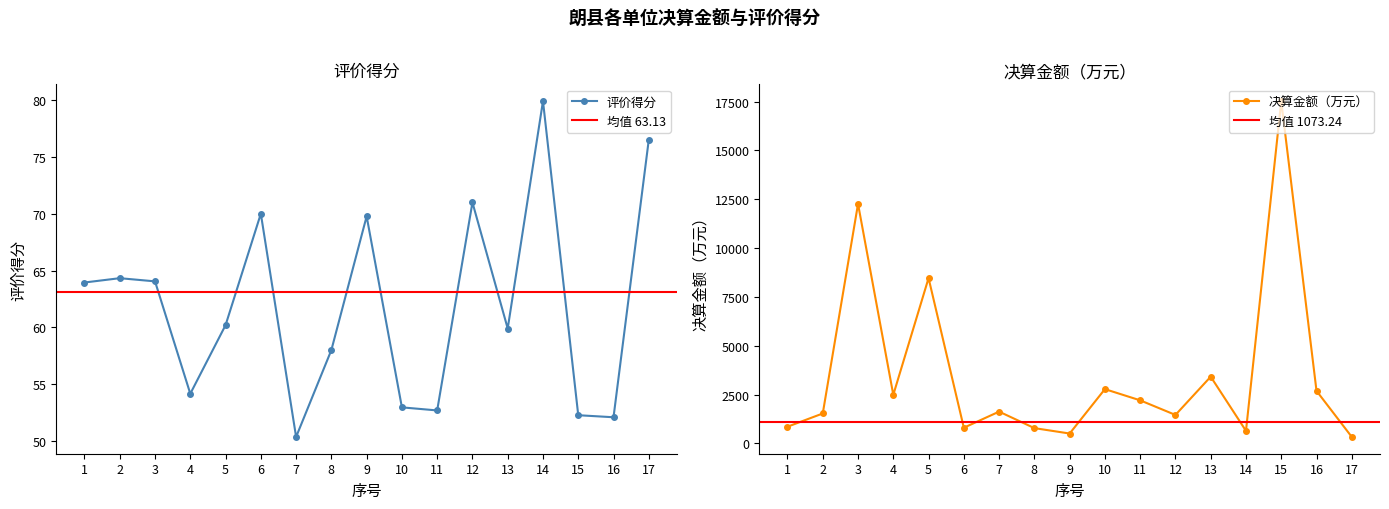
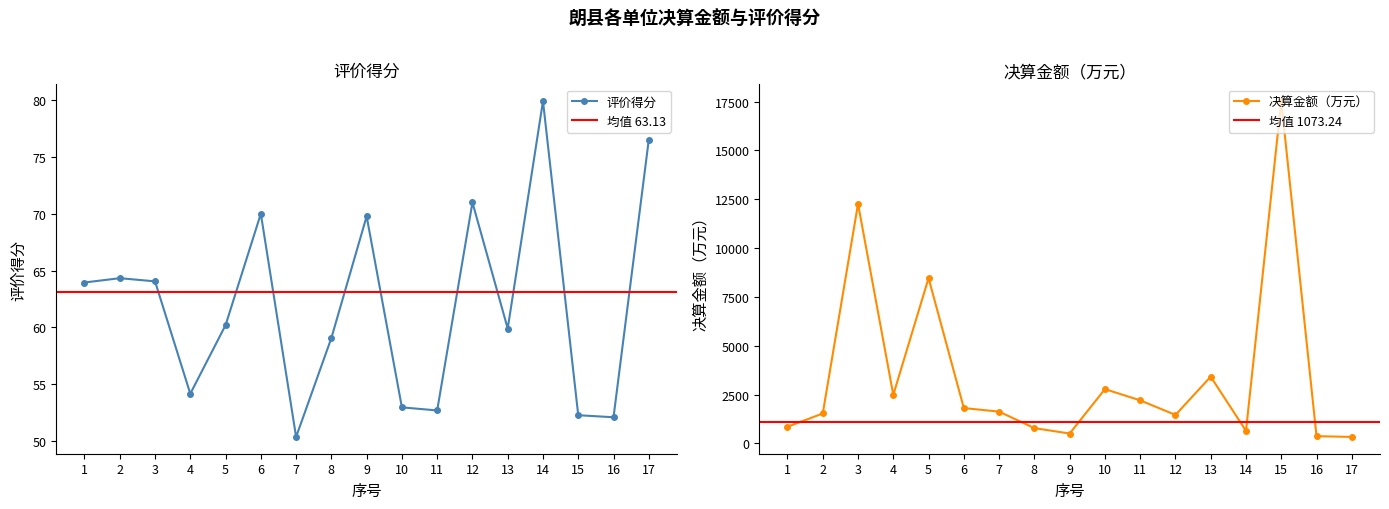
评价得分, 8: 58.0 -> 59.1
决算金额（万元）, 6: 800 -> 1800
决算金额（万元）, 16: 2700 -> 400
